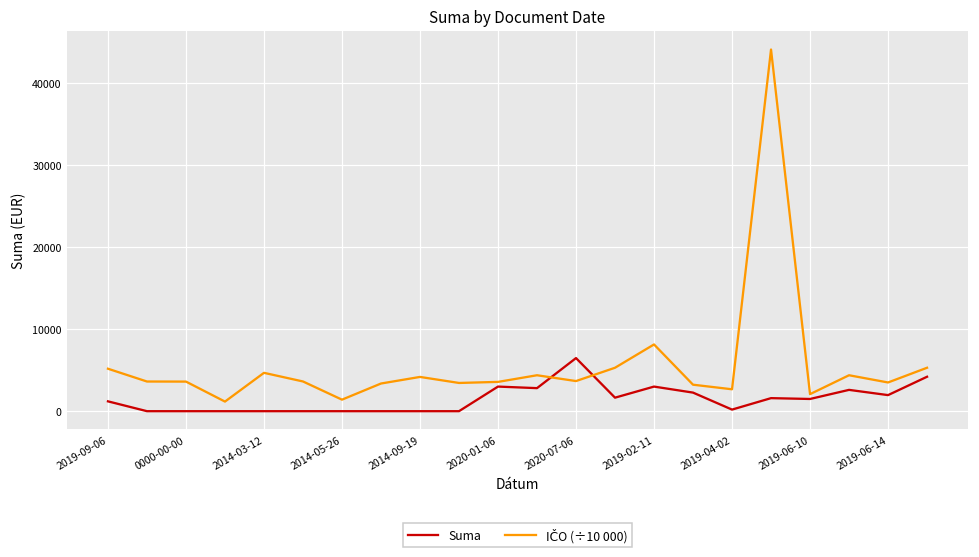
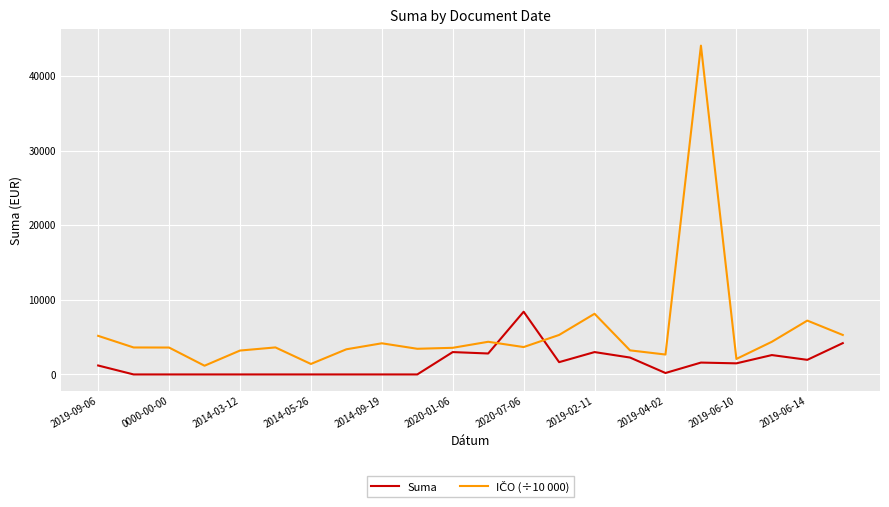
IČO (÷10 000), 2014-03-12: 5000 -> 3000
Suma, 2020-07-06: 6000 -> 8000
IČO (÷10 000), 2019-06-14: 4000 -> 7000
